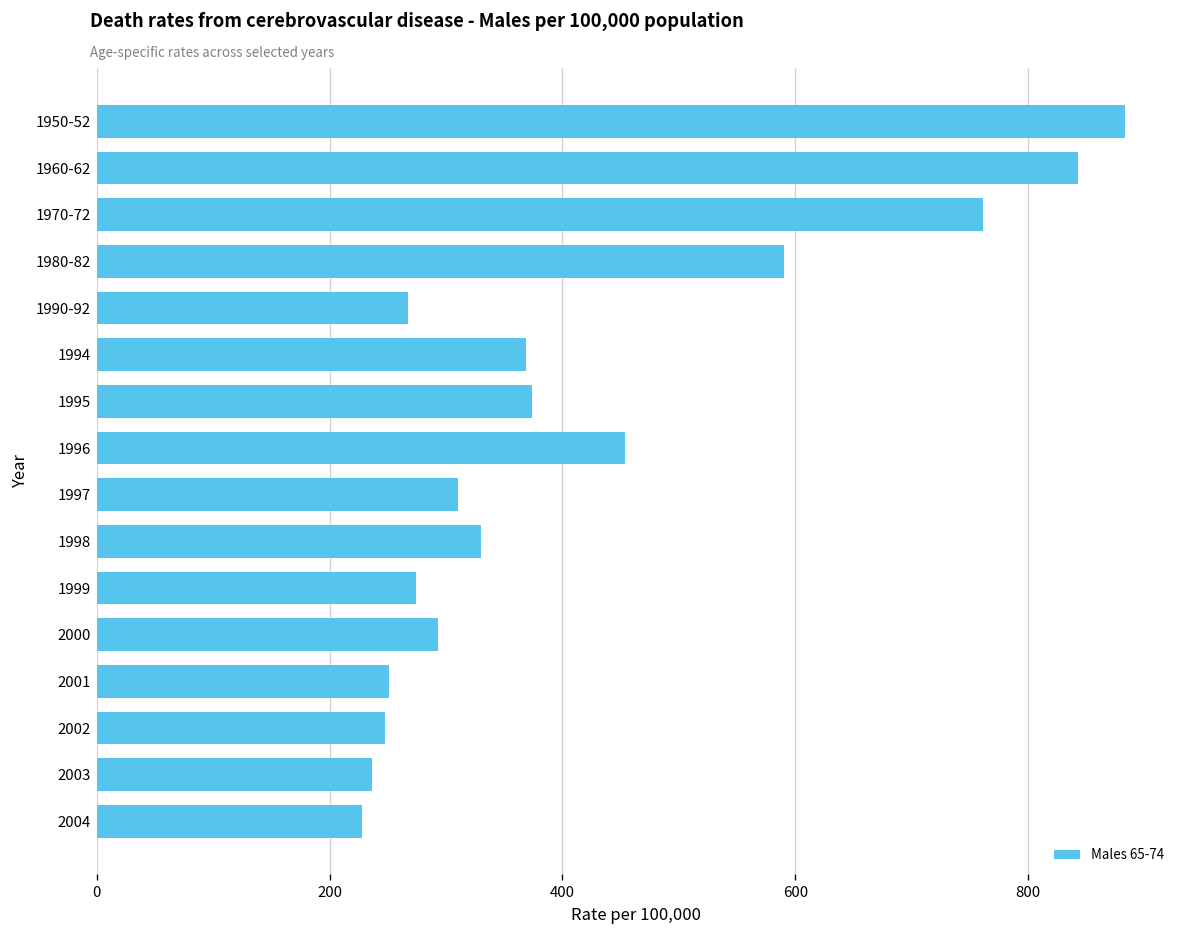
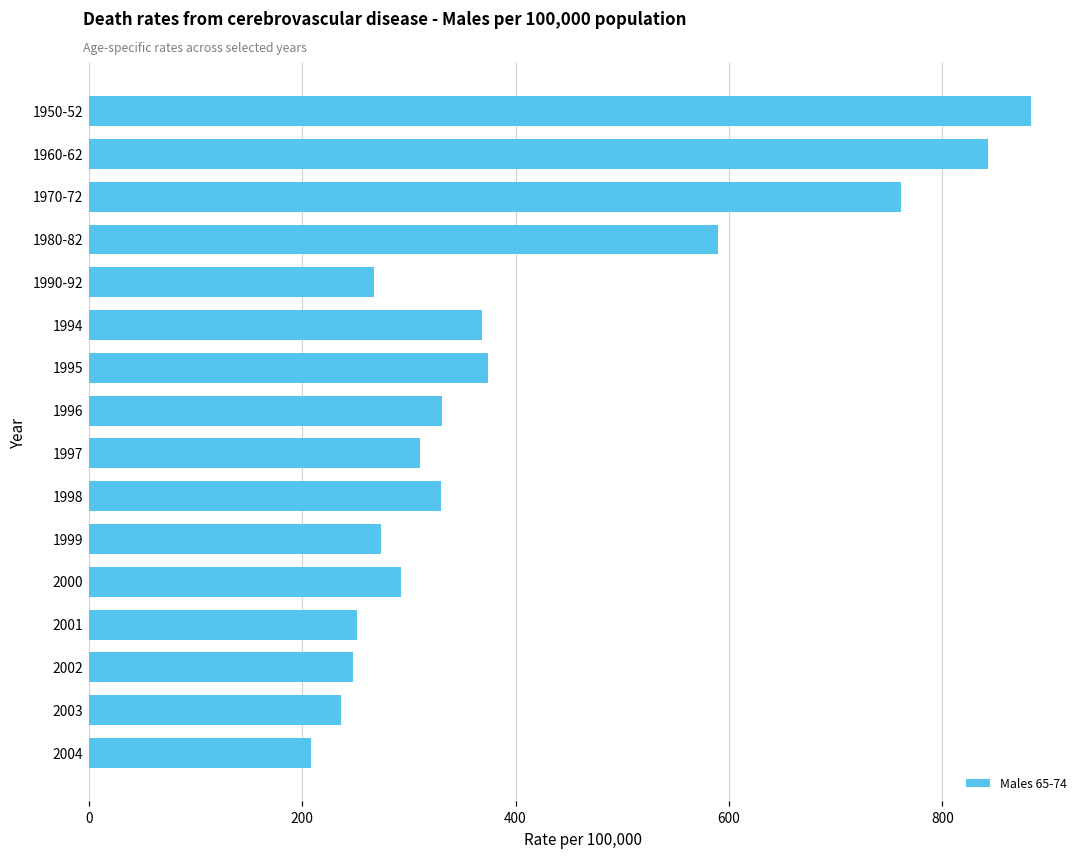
1996: 450 -> 330
2004: 230 -> 210
